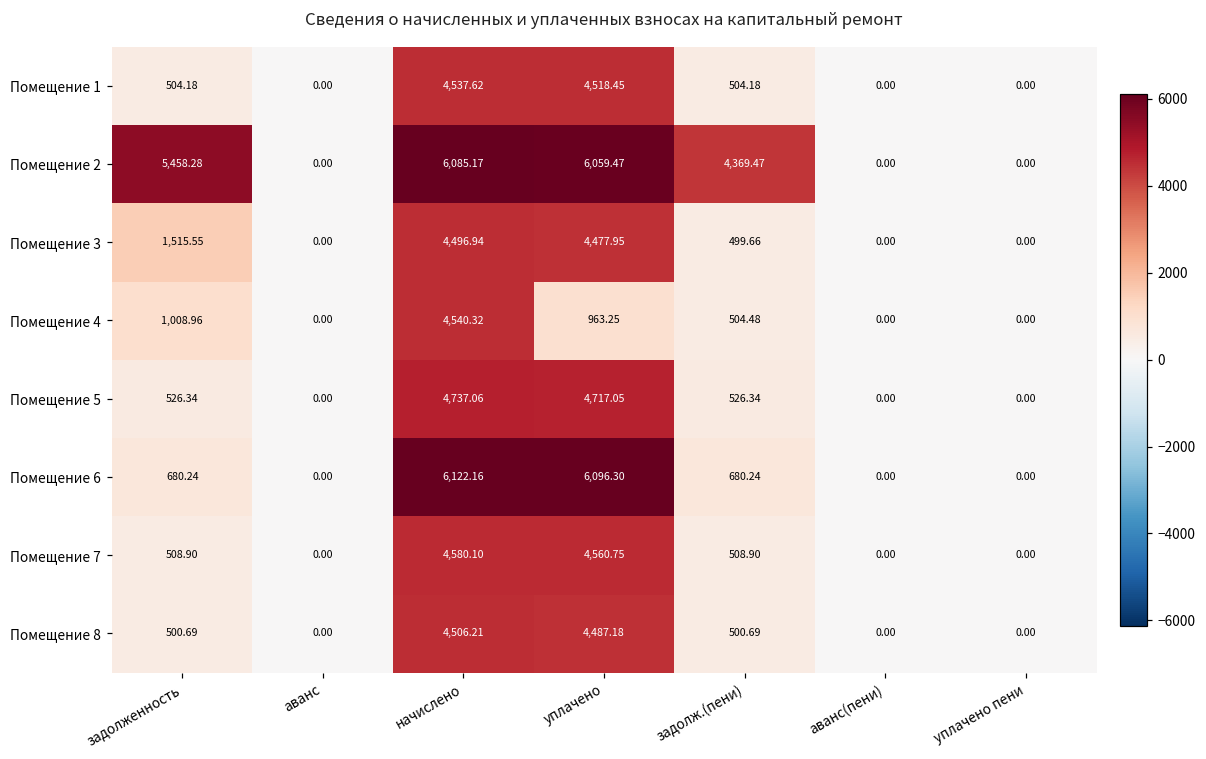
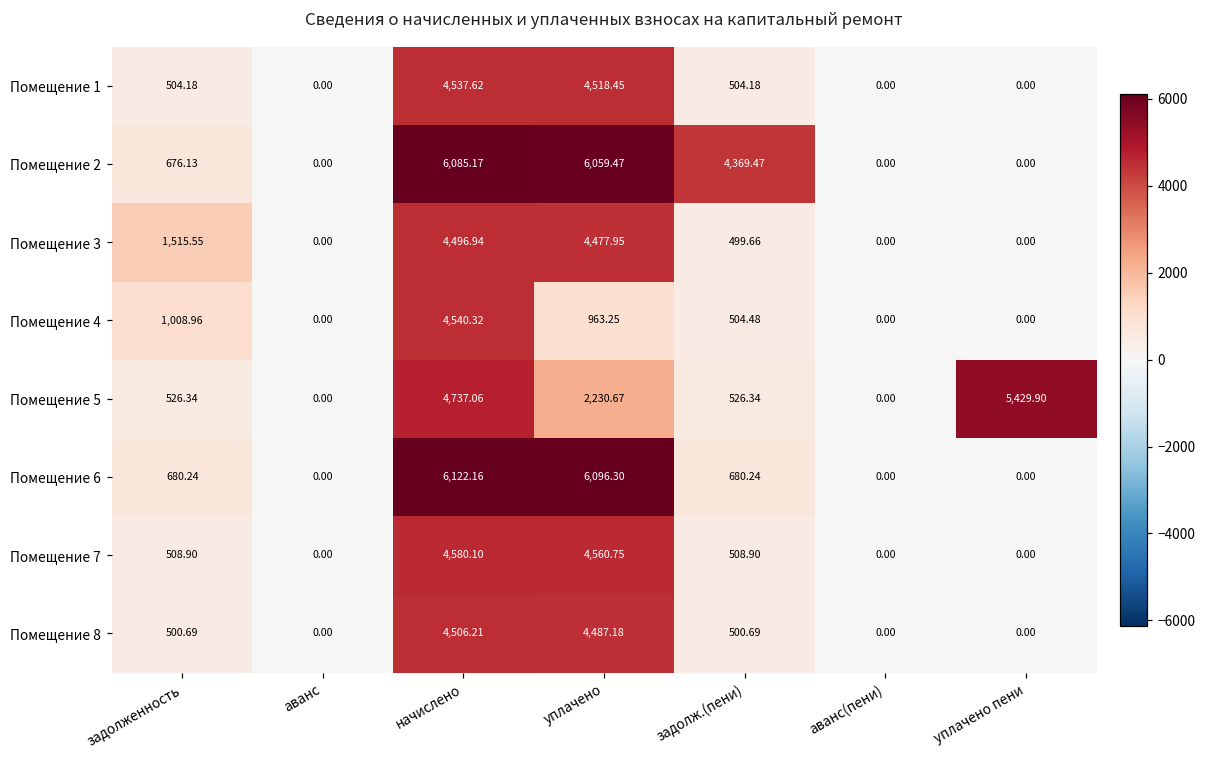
Помещение 2, задолженность: 5,458.28 -> 676.13
Помещение 5, уплачено: 4,717.05 -> 2,230.67
Помещение 5, уплачено пени: 0.00 -> 5,429.90
